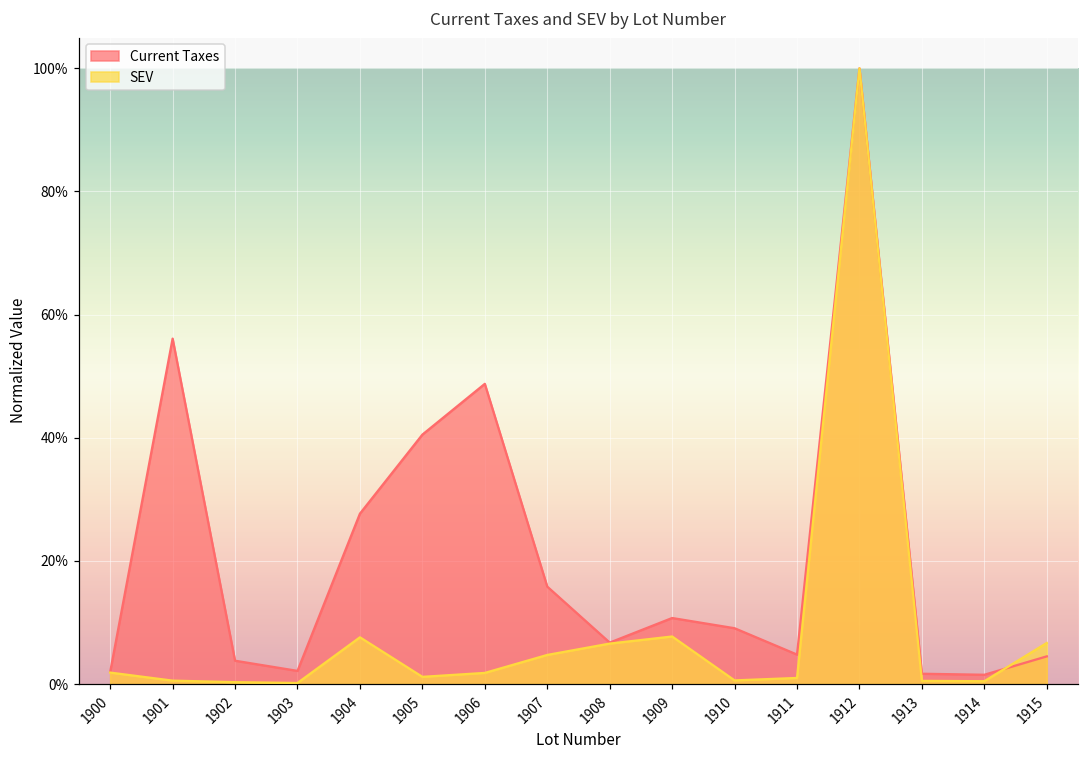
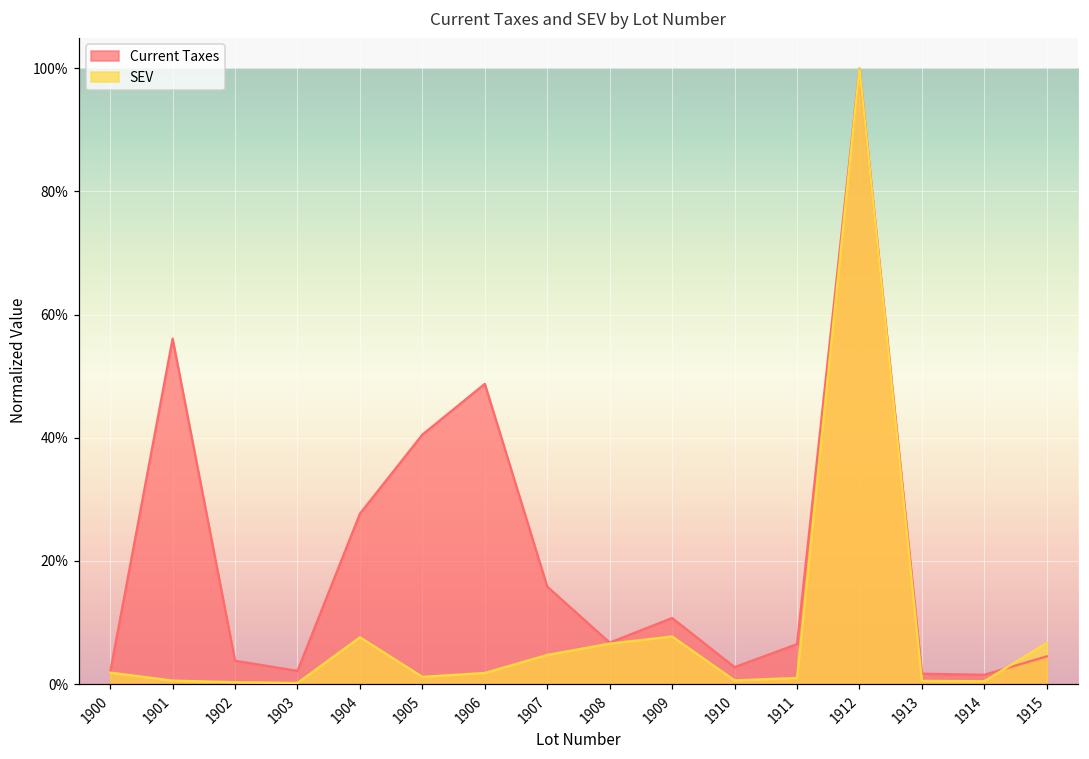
Current Taxes, 1910: 9% -> 3%
Current Taxes, 1911: 5% -> 6%
